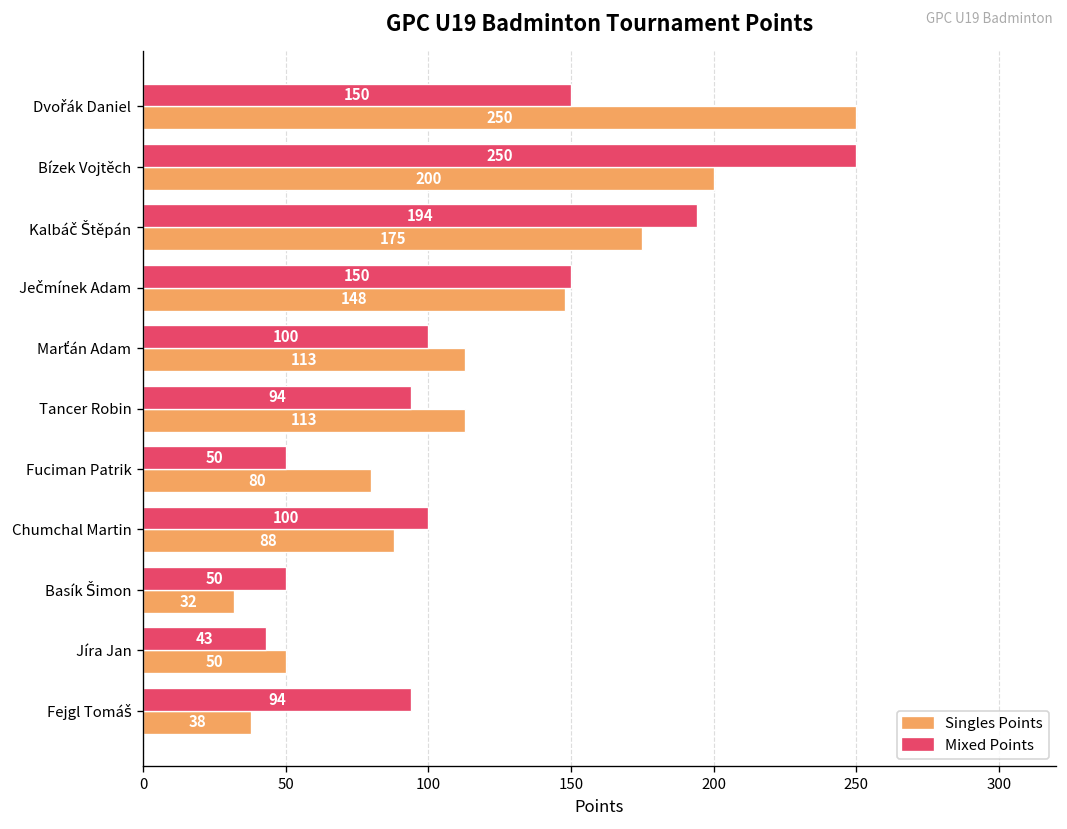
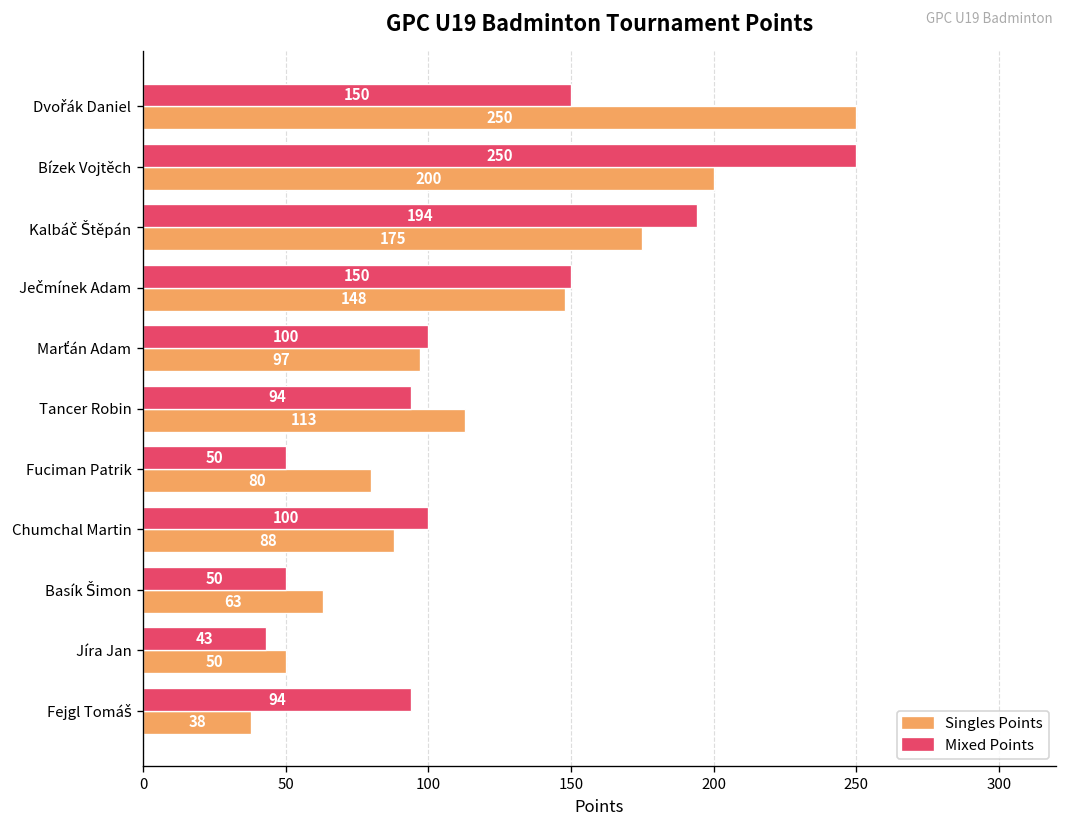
Singles Points, Marťán Adam: 113 -> 97
Singles Points, Basík Šimon: 32 -> 63
